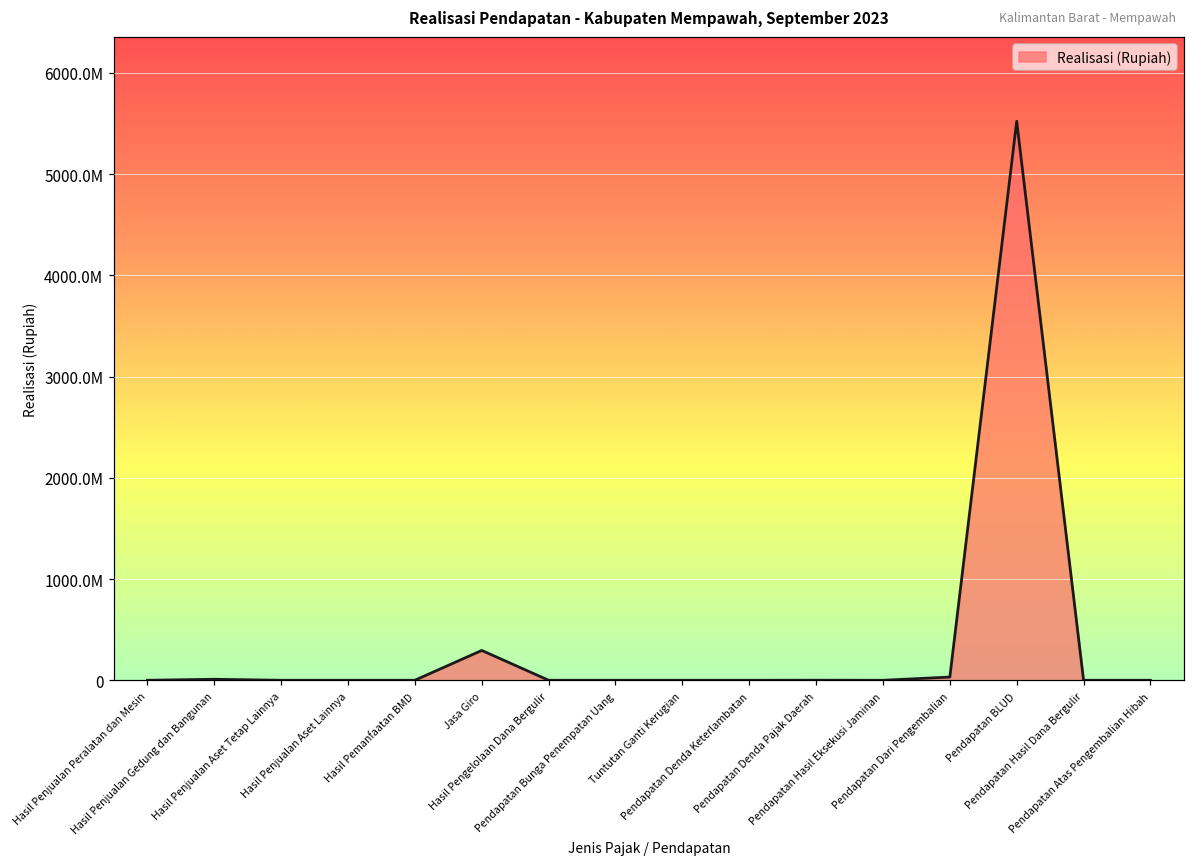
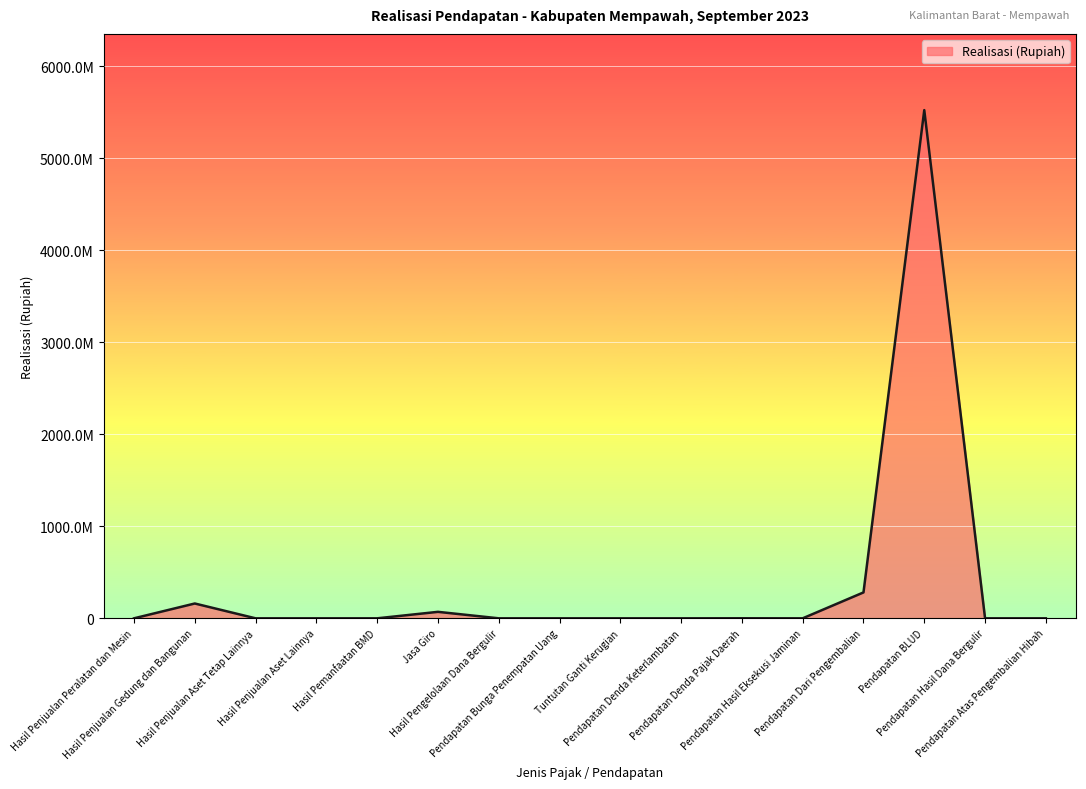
Hasil Penjualan Gedung dan Bangunan: 0 -> 200000000
Jasa Giro: 300000000 -> 100000000
Pendapatan Dari Pengembalian: 0 -> 300000000
